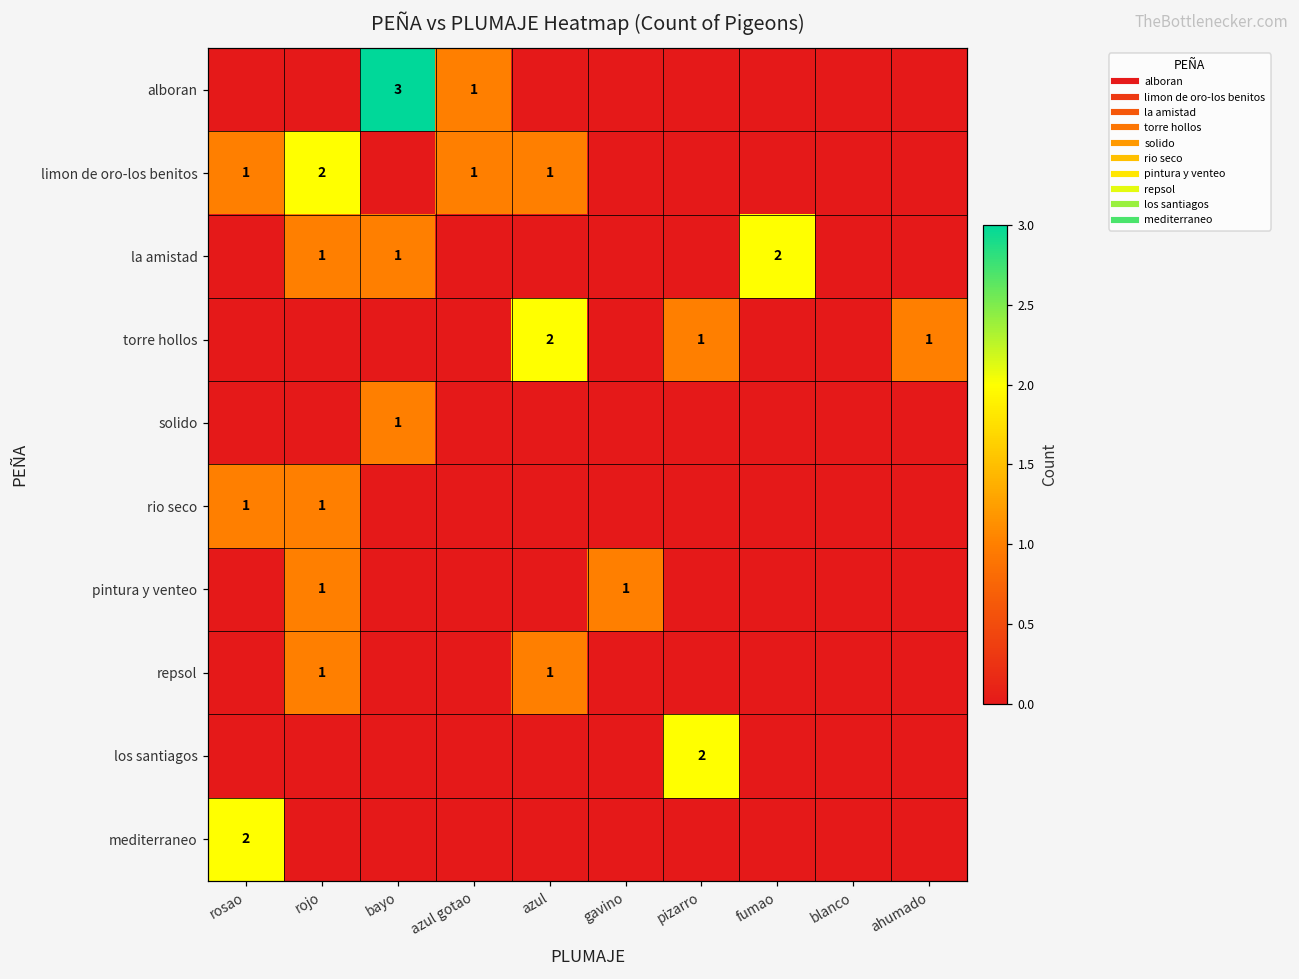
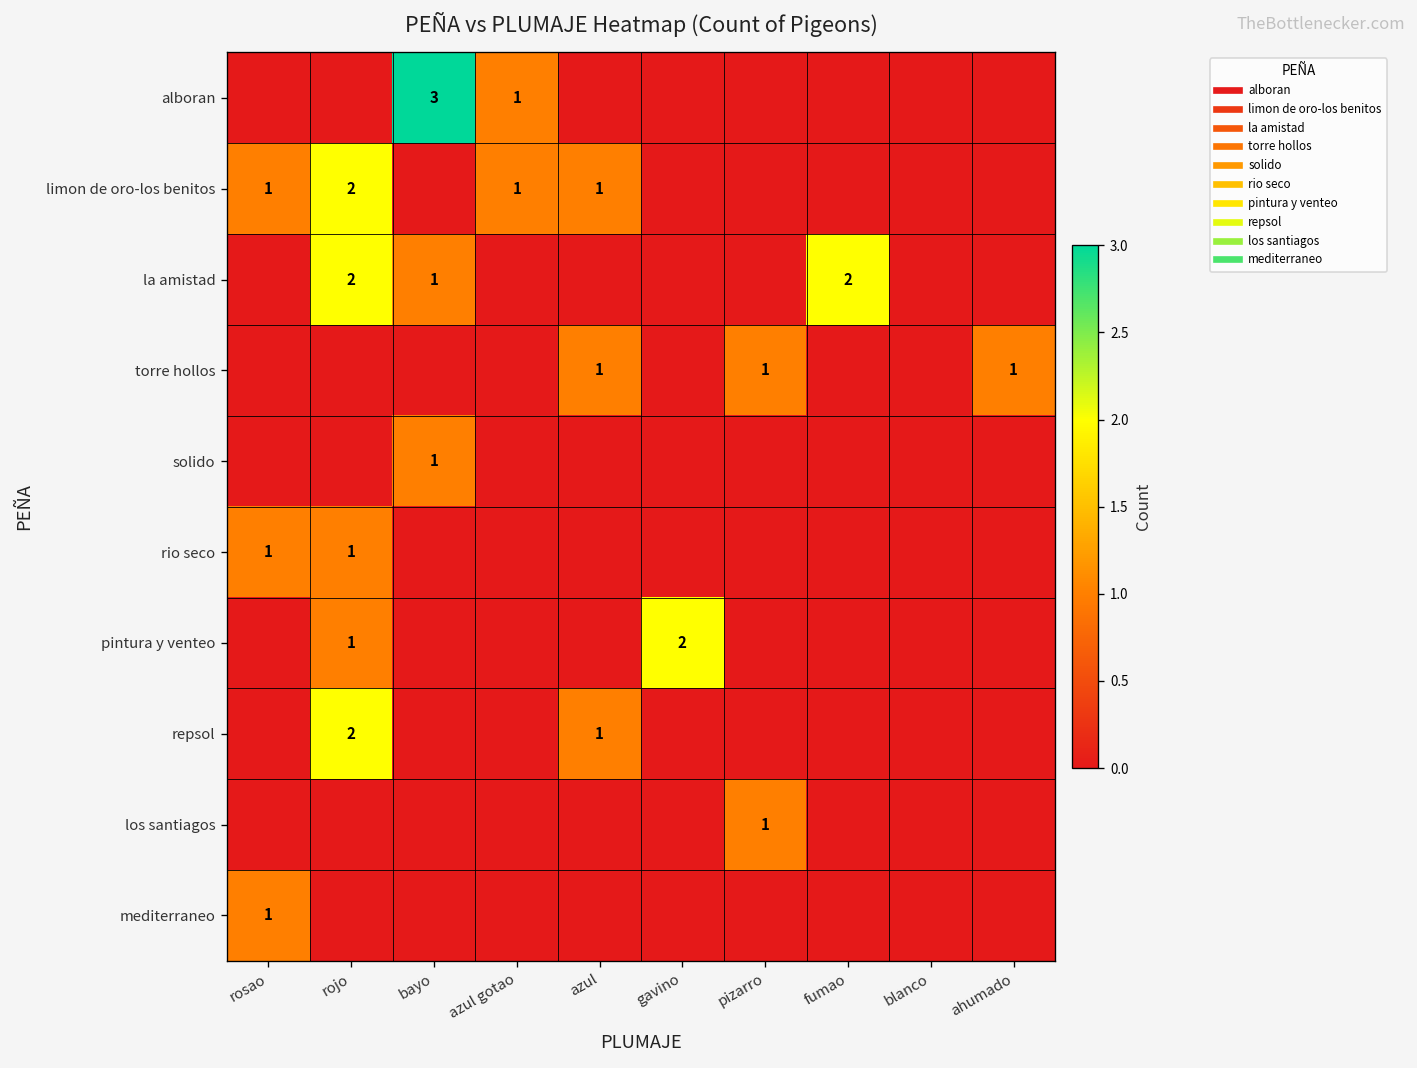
la amistad, rojo: 1 -> 2
torre hollos, azul: 2 -> 1
pintura y venteo, gavino: 1 -> 2
repsol, rojo: 1 -> 2
los santiagos, pizarro: 2 -> 1
mediterraneo, rosao: 2 -> 1
